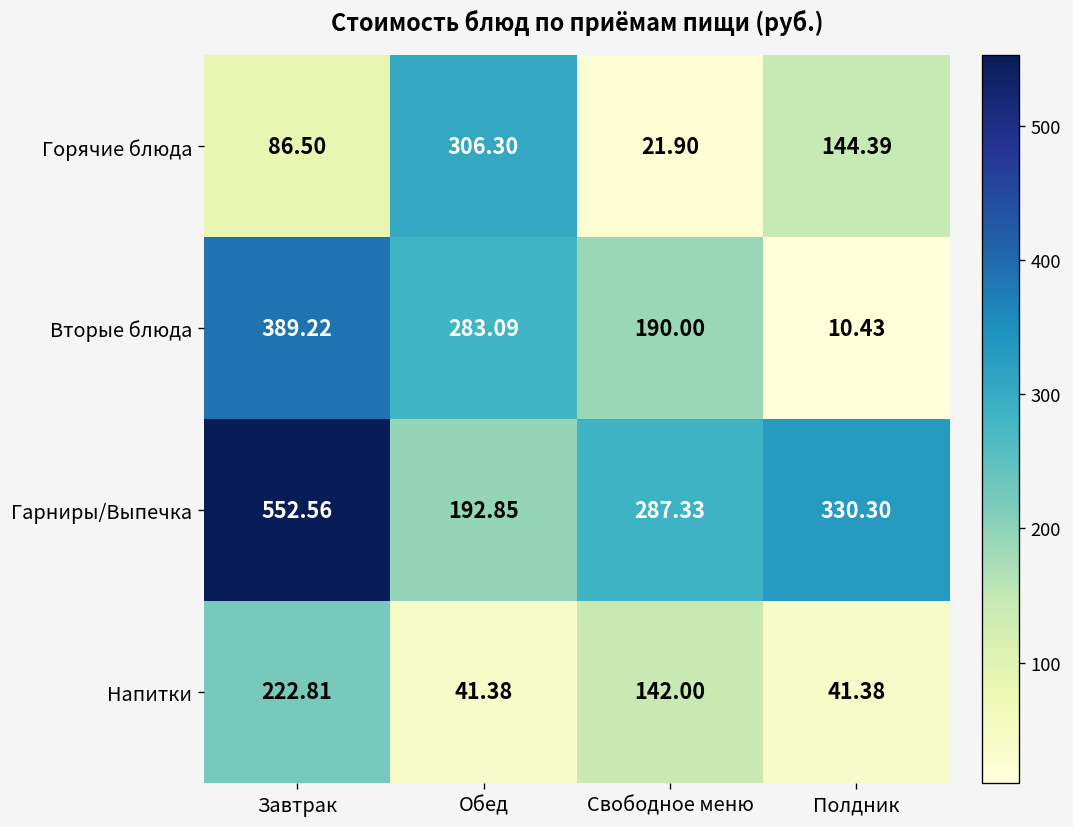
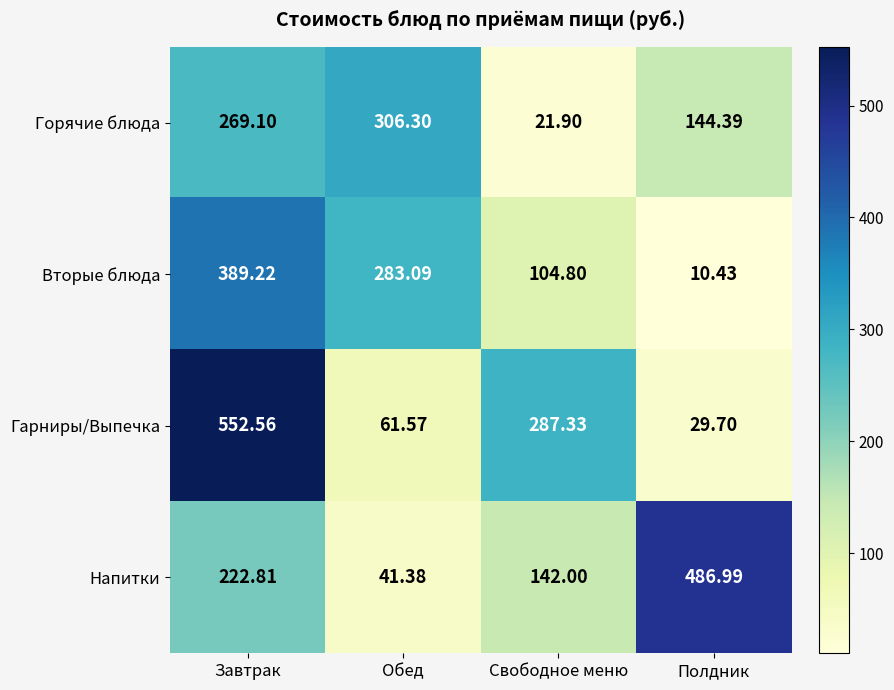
Горячие блюда, Завтрак: 86.50 -> 269.10
Вторые блюда, Свободное меню: 190.00 -> 104.80
Гарниры/Выпечка, Обед: 192.85 -> 61.57
Гарниры/Выпечка, Полдник: 330.30 -> 29.70
Напитки, Полдник: 41.38 -> 486.99
